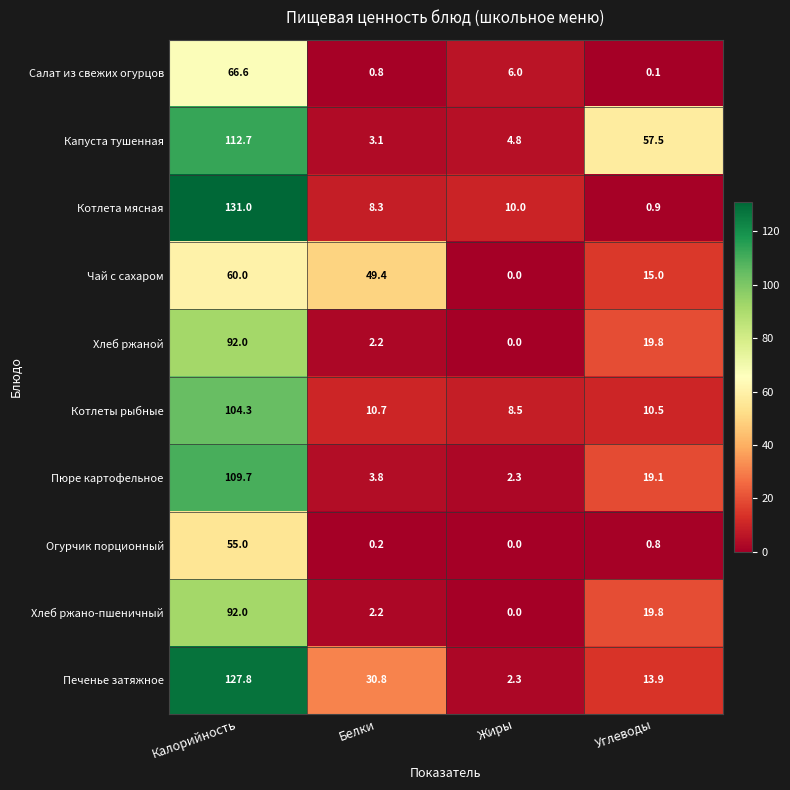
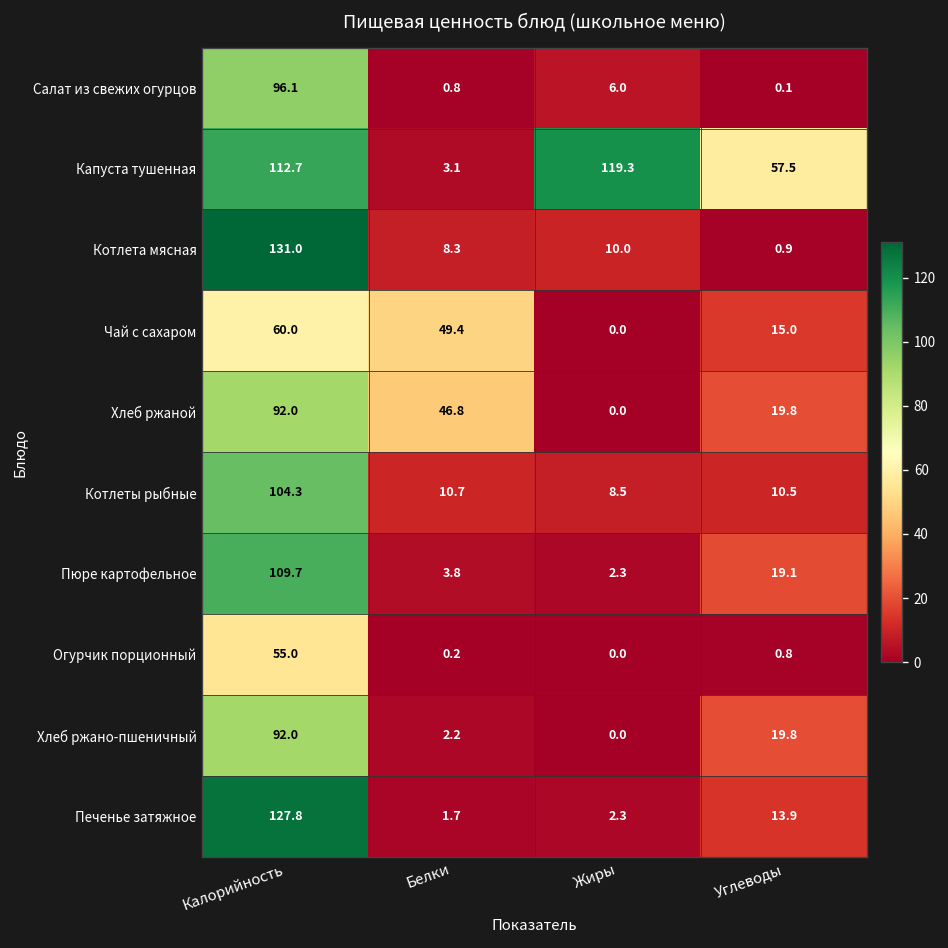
Салат из свежих огурцов, Калорийность: 66.6 -> 96.1
Капуста тушенная, Жиры: 4.8 -> 119.3
Хлеб ржаной, Белки: 2.2 -> 46.8
Печенье затяжное, Белки: 30.8 -> 1.7
